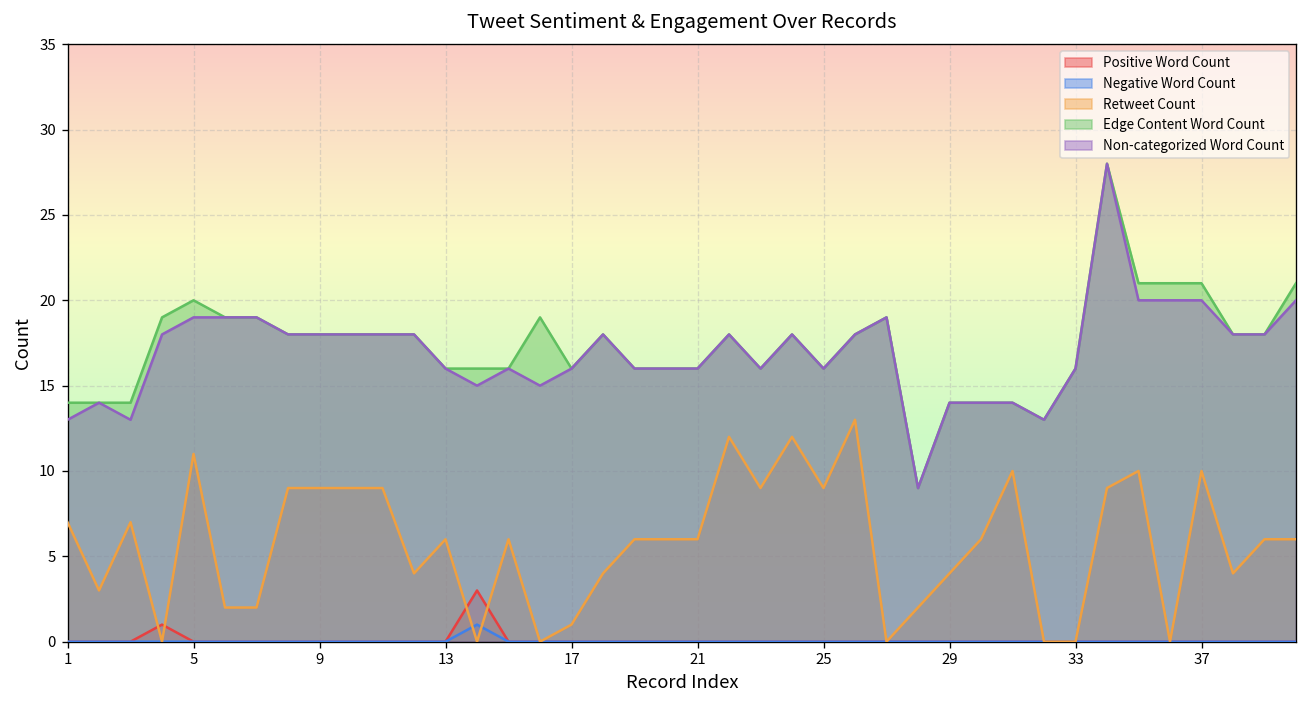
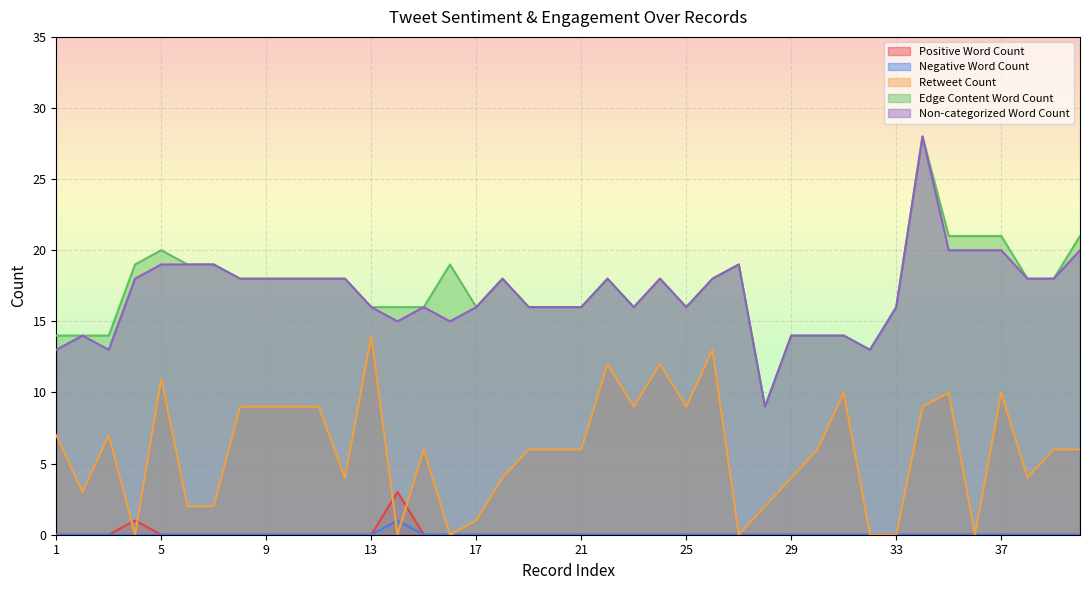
Retweet Count, 13: 6 -> 14
